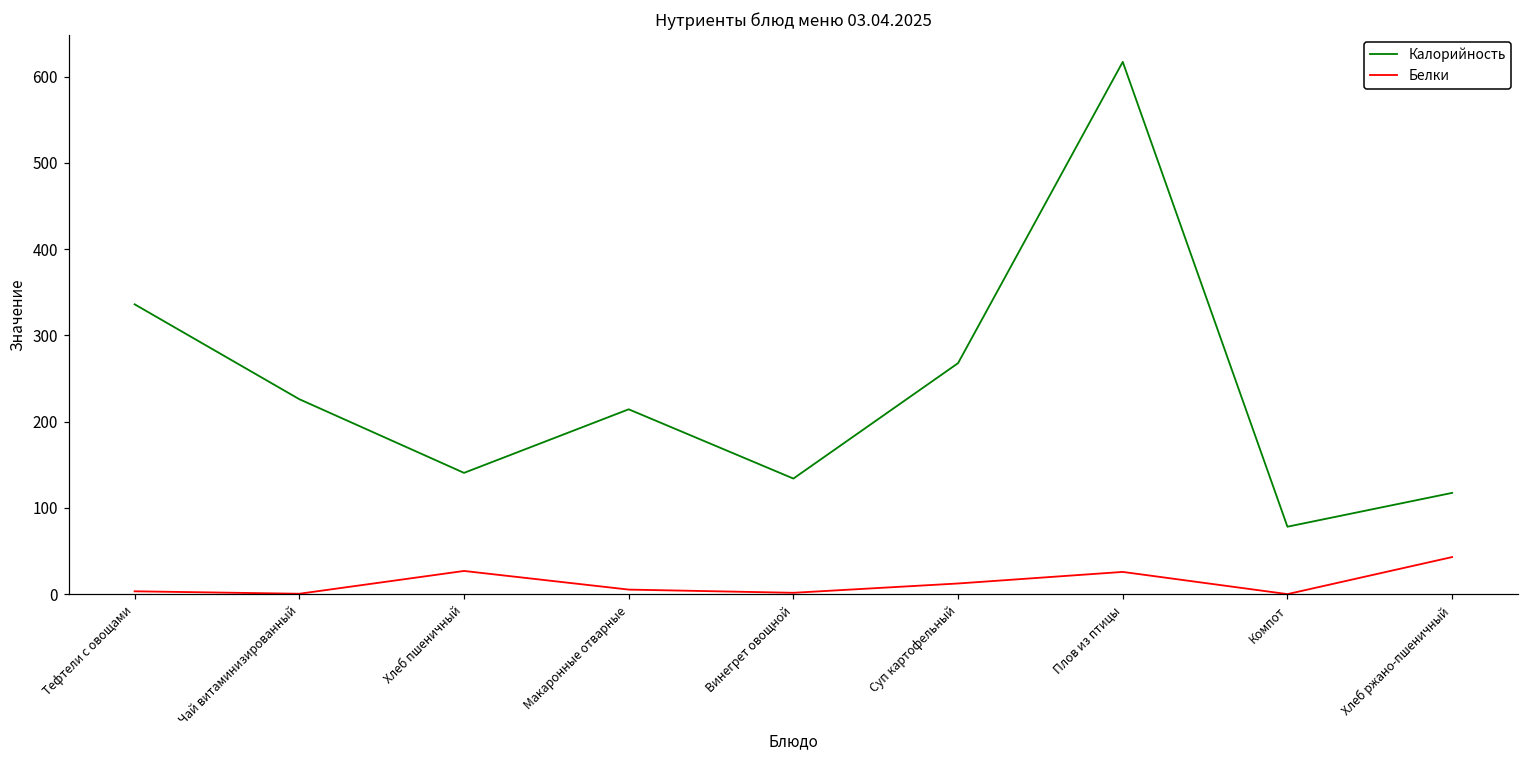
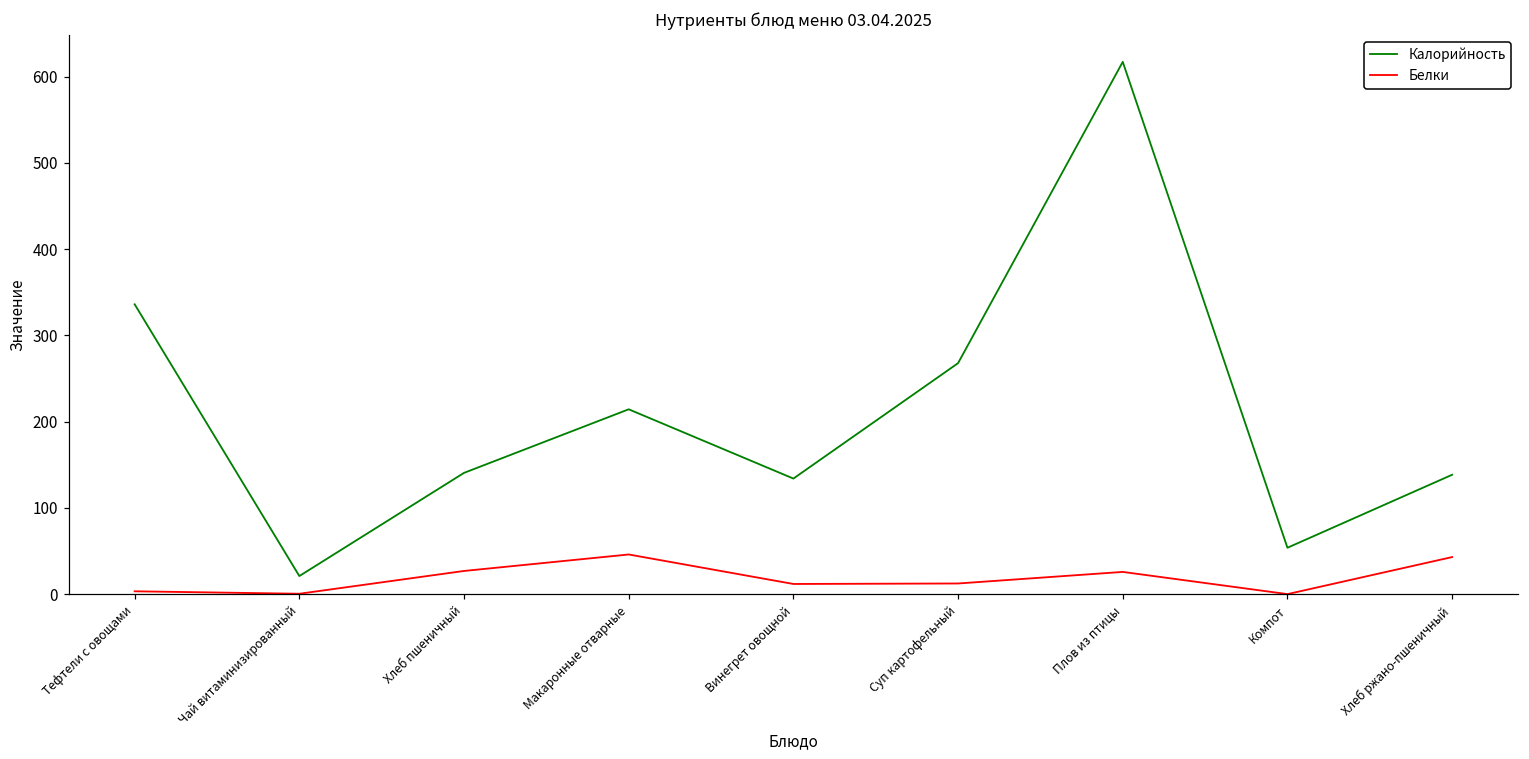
Калорийность, Чай витаминизированный: 230 -> 20
Белки, Макаронные отварные: 10 -> 50
Белки, Винегрет овощной: 0 -> 10
Калорийность, Компот: 80 -> 50
Калорийность, Хлеб ржано-пшеничный: 120 -> 140
